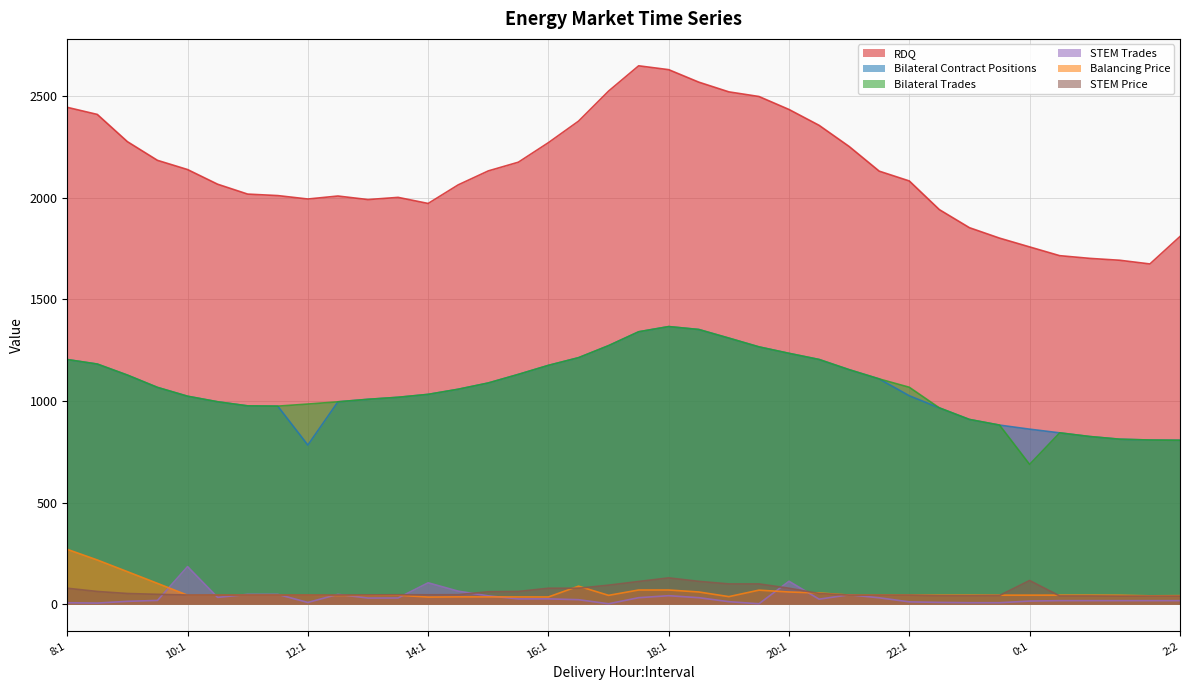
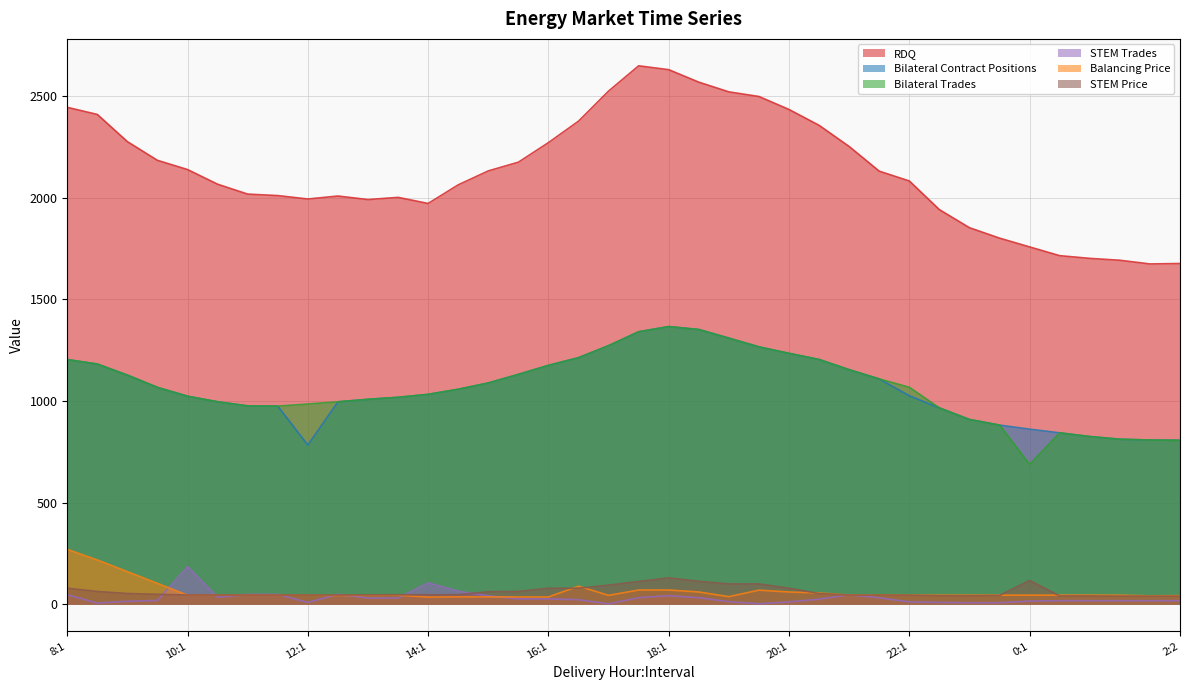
STEM Trades, 8:1: 10 -> 50
STEM Trades, 20:1: 110 -> 10
RDQ, 2:2: 1810 -> 1680
